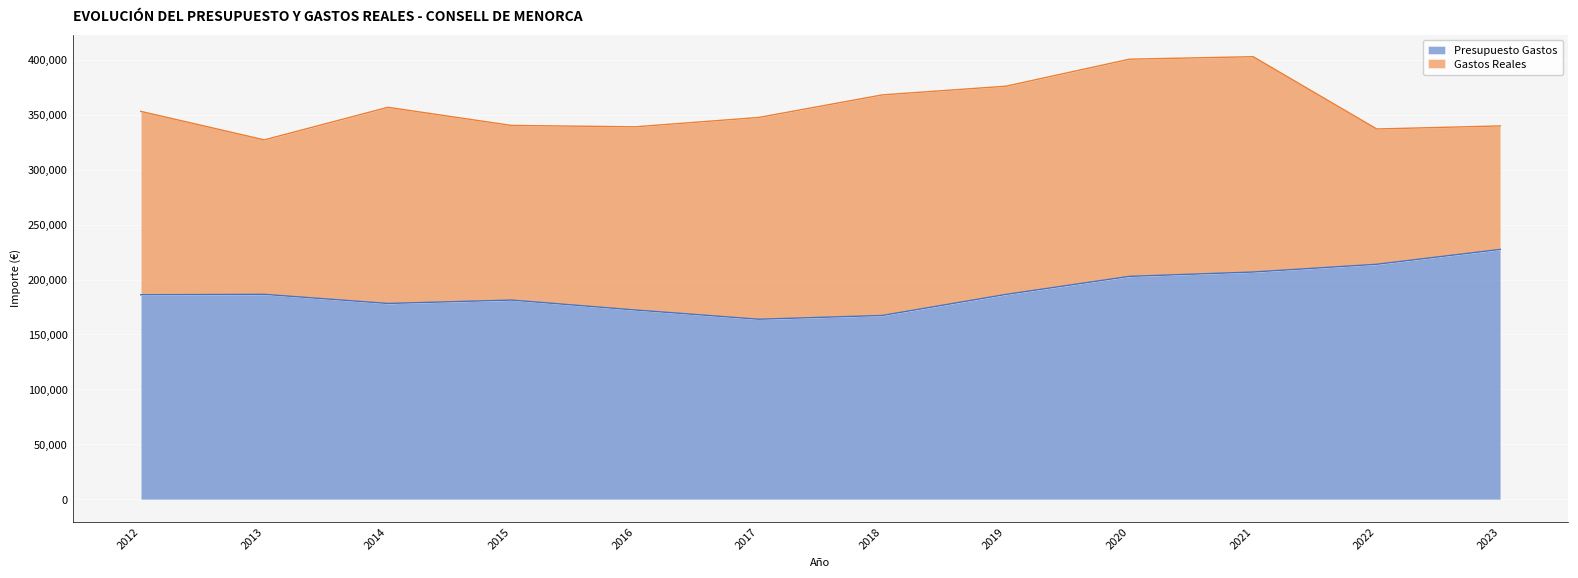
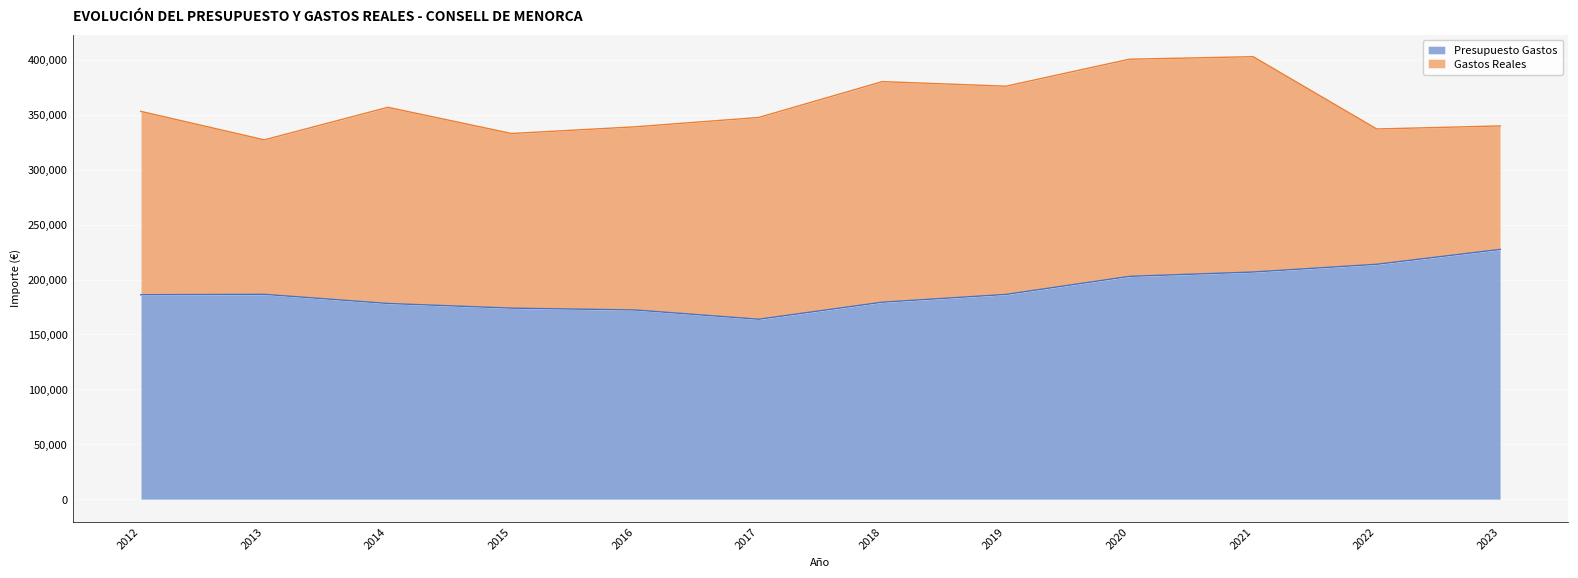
Presupuesto Gastos, 2015: 181,000 -> 174,000
Presupuesto Gastos, 2018: 167,000 -> 179,000
